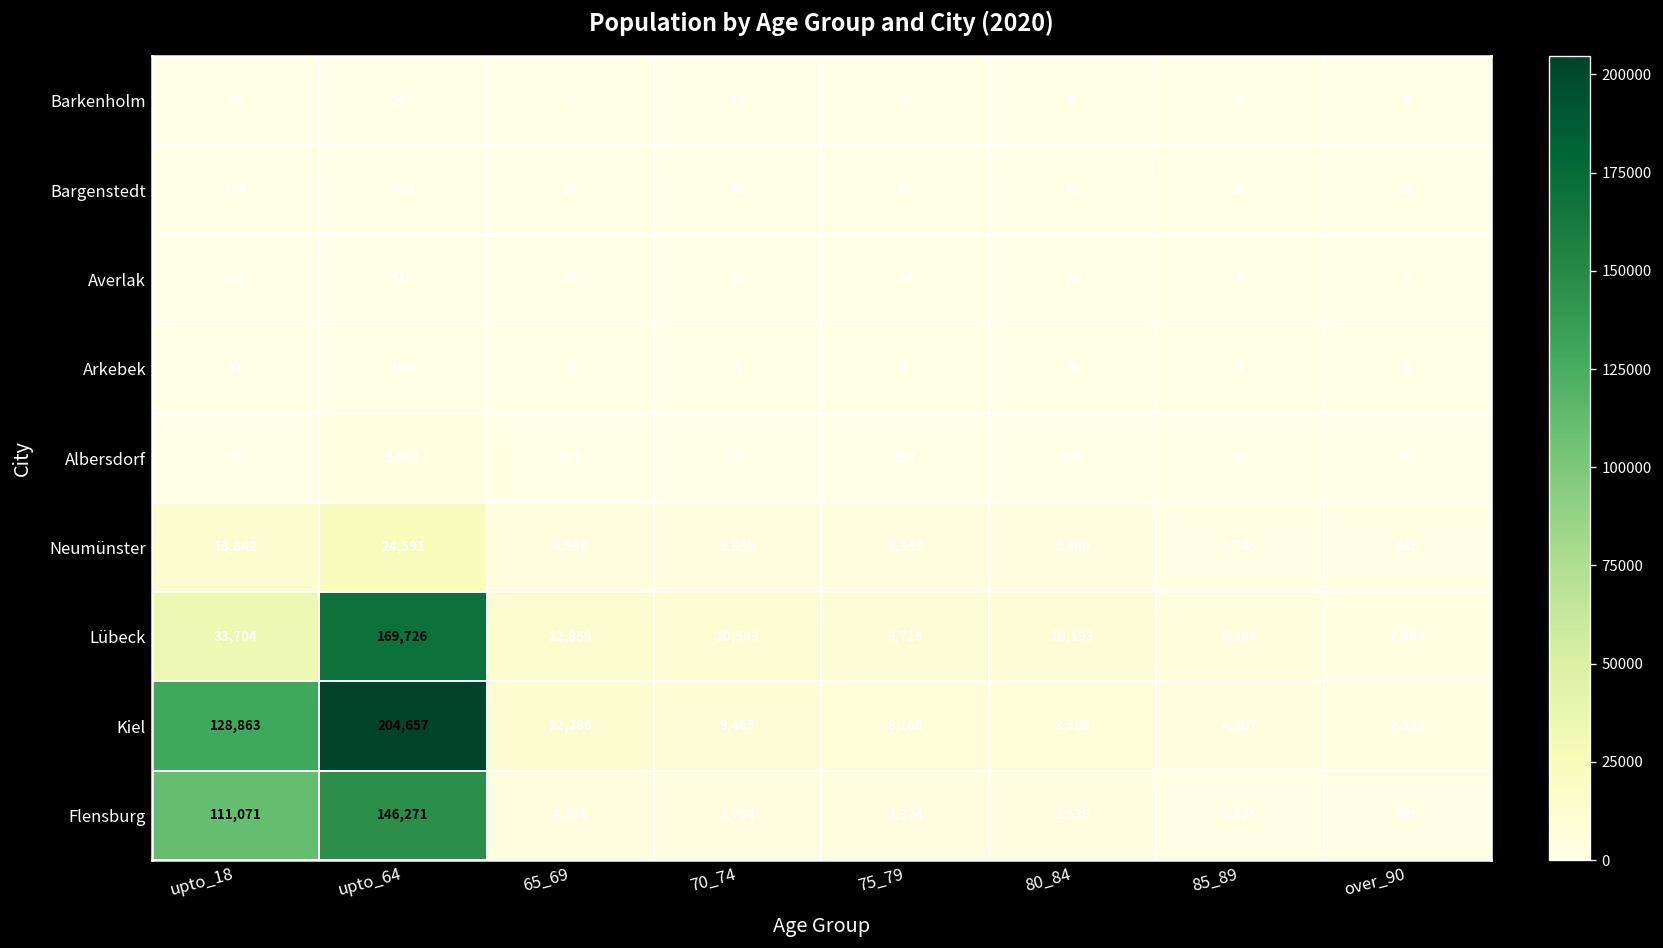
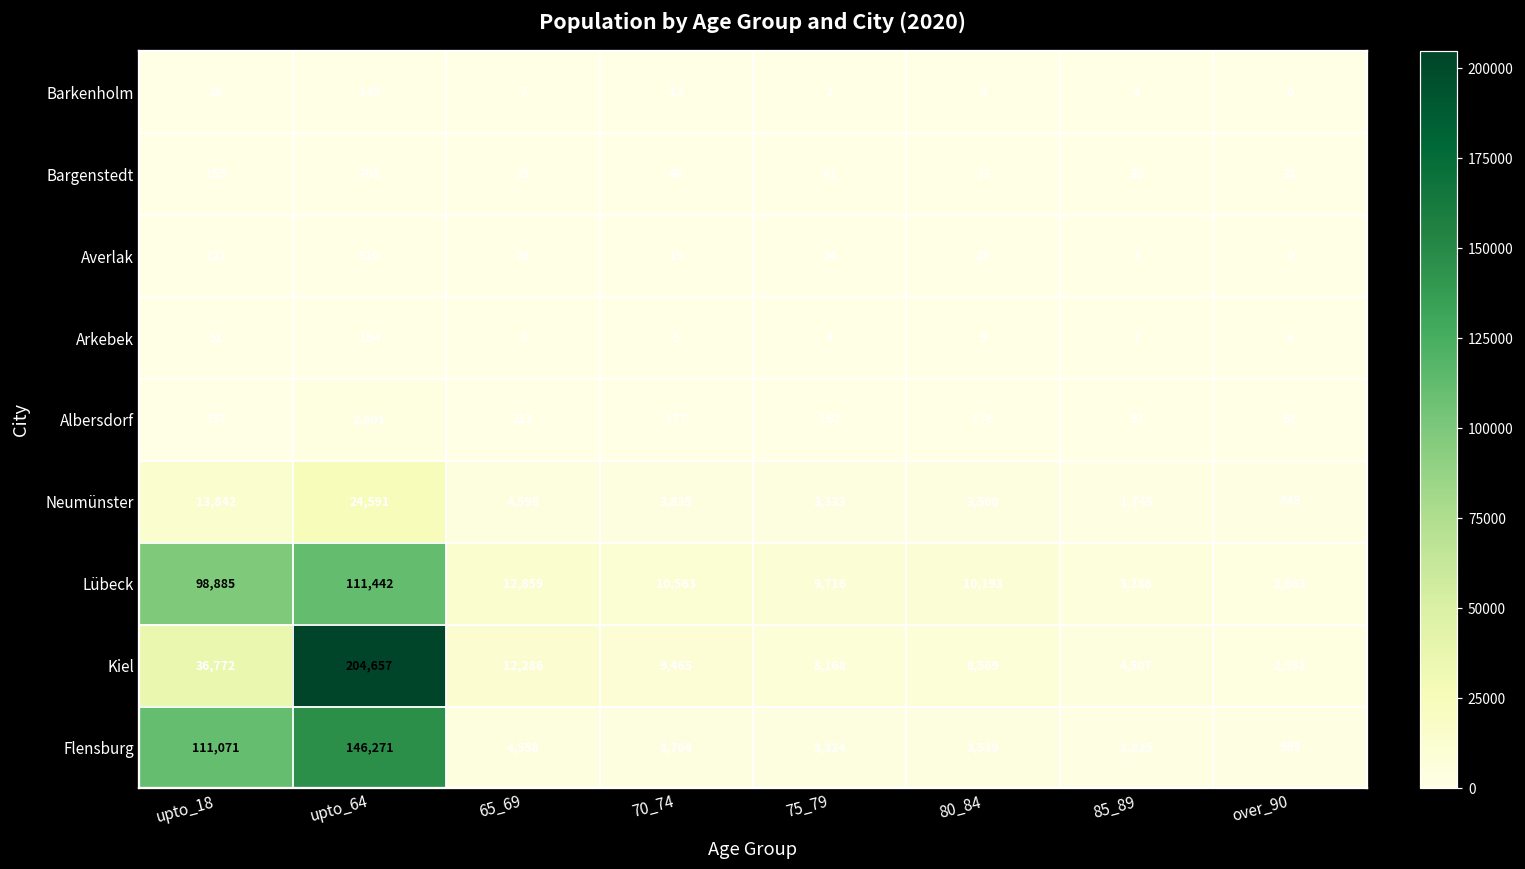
Lübeck, upto_18: 33,704 -> 98,885
Lübeck, upto_64: 169,726 -> 111,442
Kiel, upto_18: 128,863 -> 36,772
